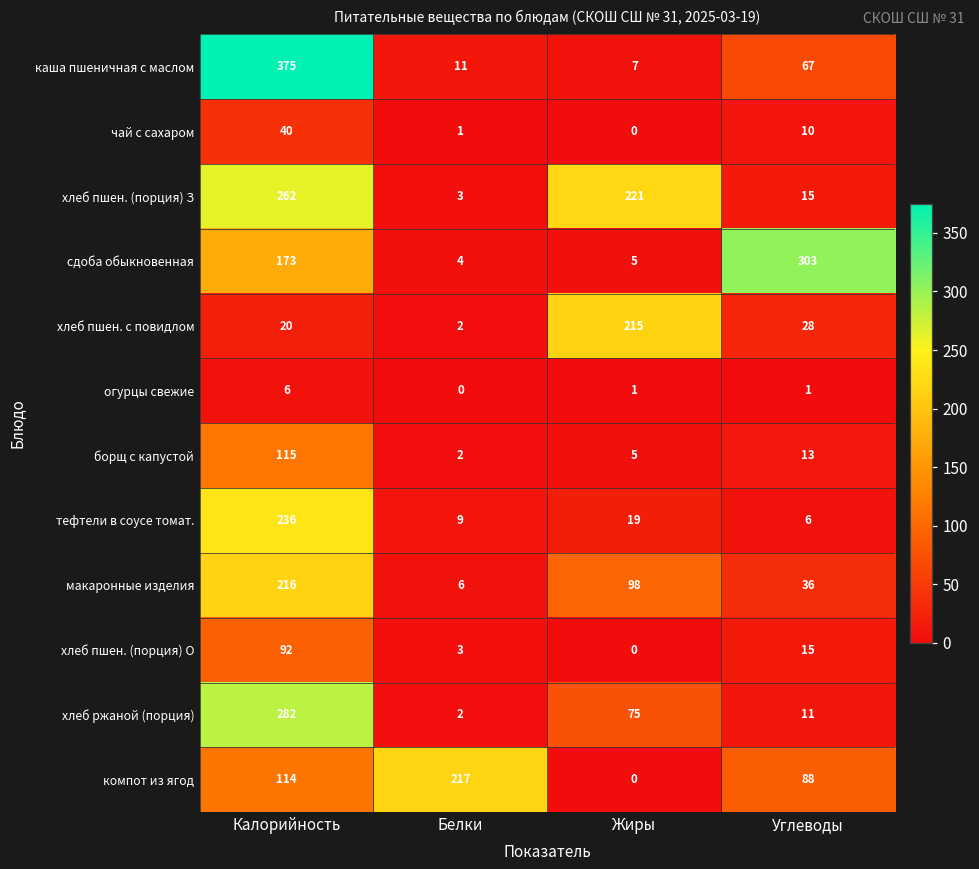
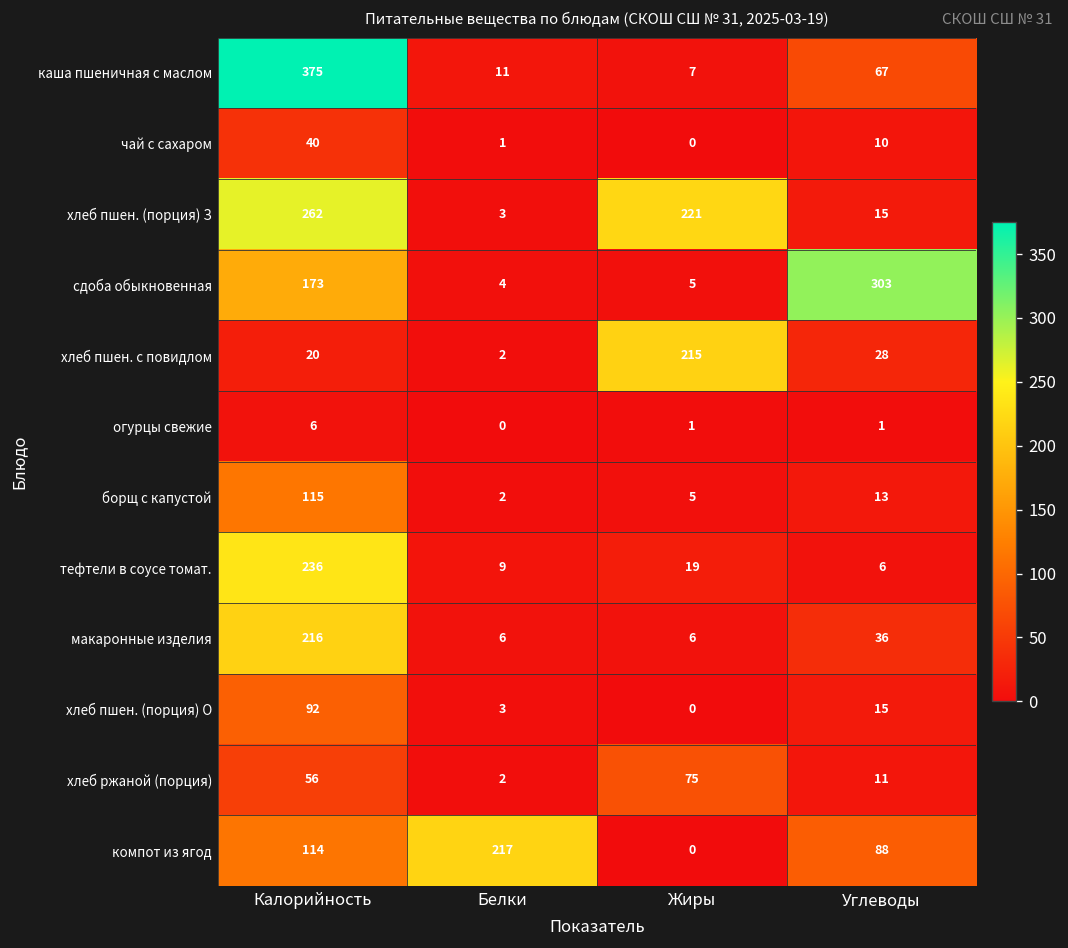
макаронные изделия, Жиры: 98 -> 6
хлеб ржаной (порция), Калорийность: 282 -> 56
